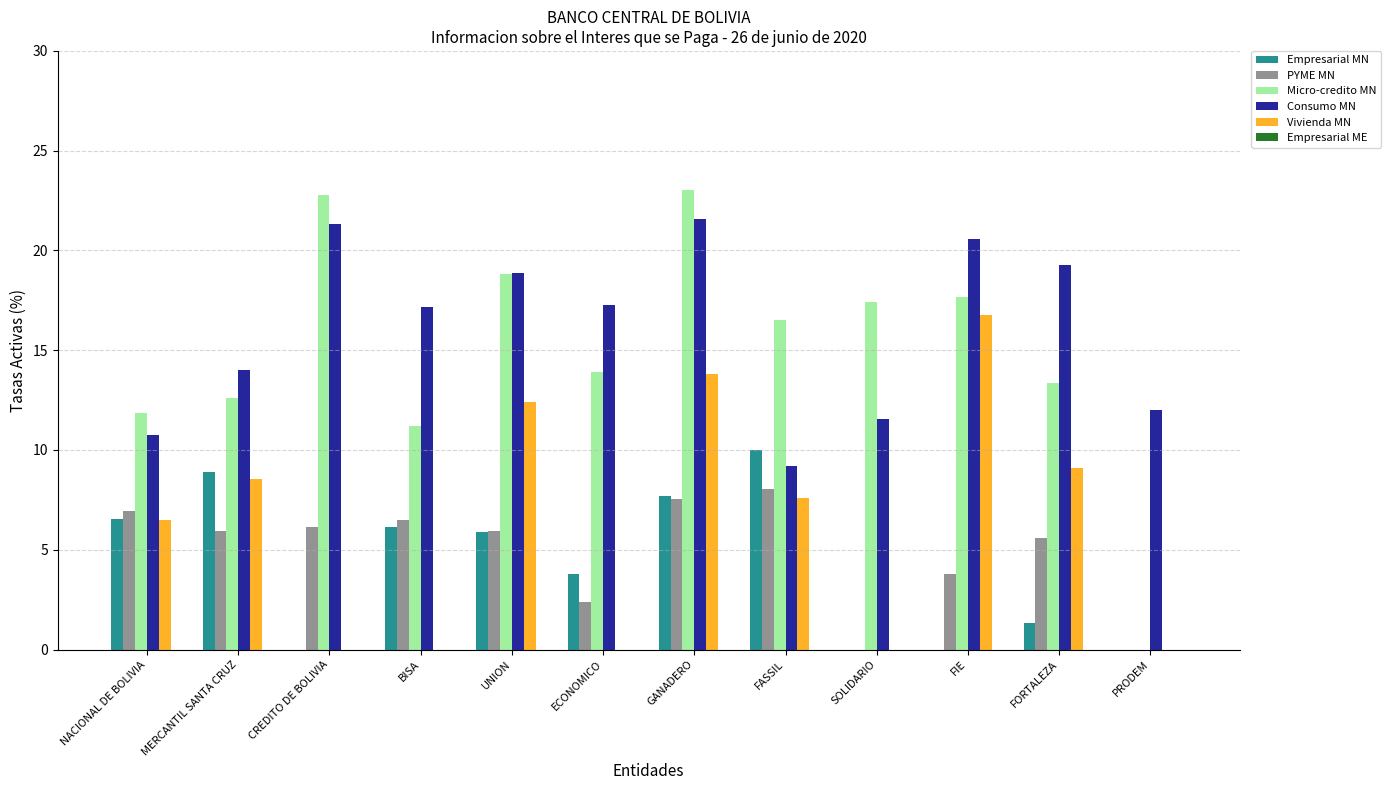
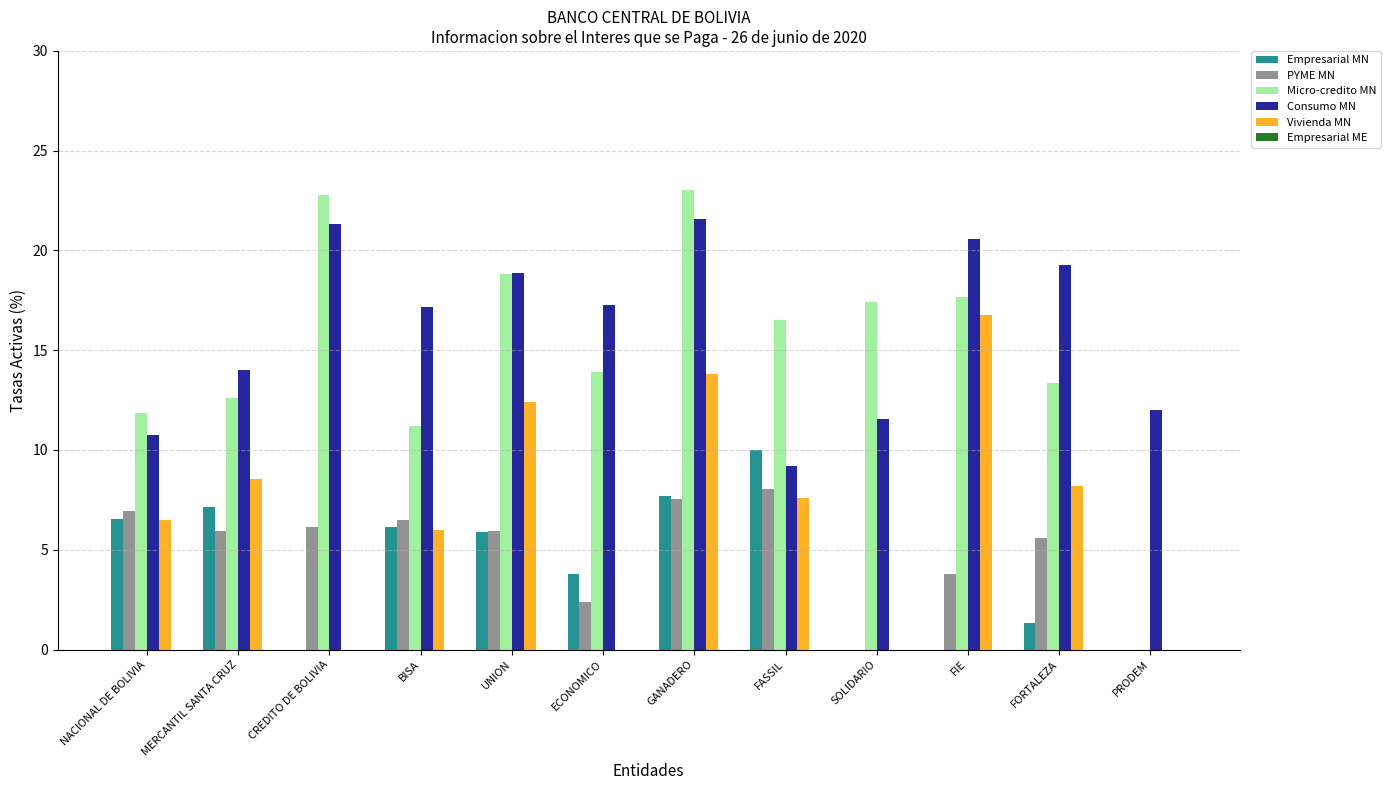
Empresarial MN, MERCANTIL SANTA CRUZ: 8.9 -> 7.1
Vivienda MN, BISA: 0 -> 6
Vivienda MN, FORTALEZA: 9.1 -> 8.2
